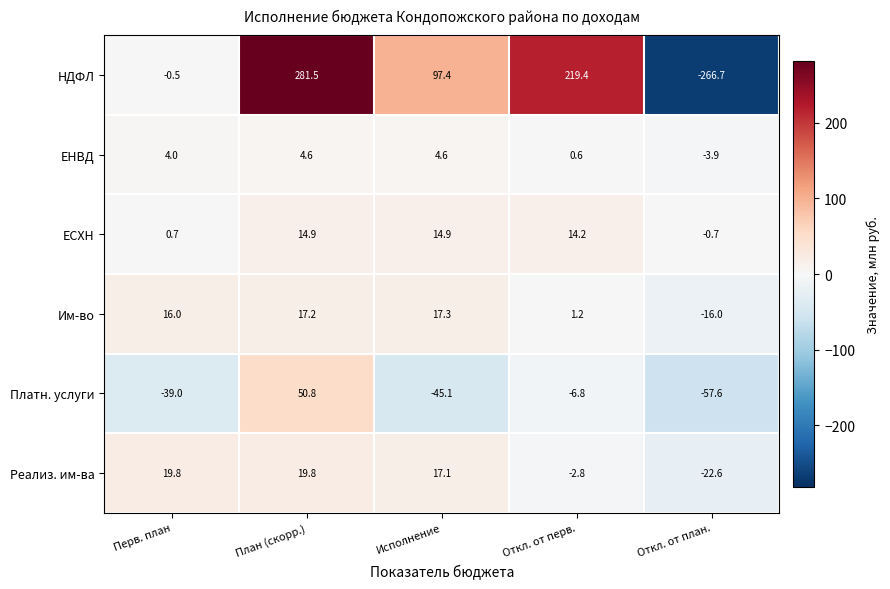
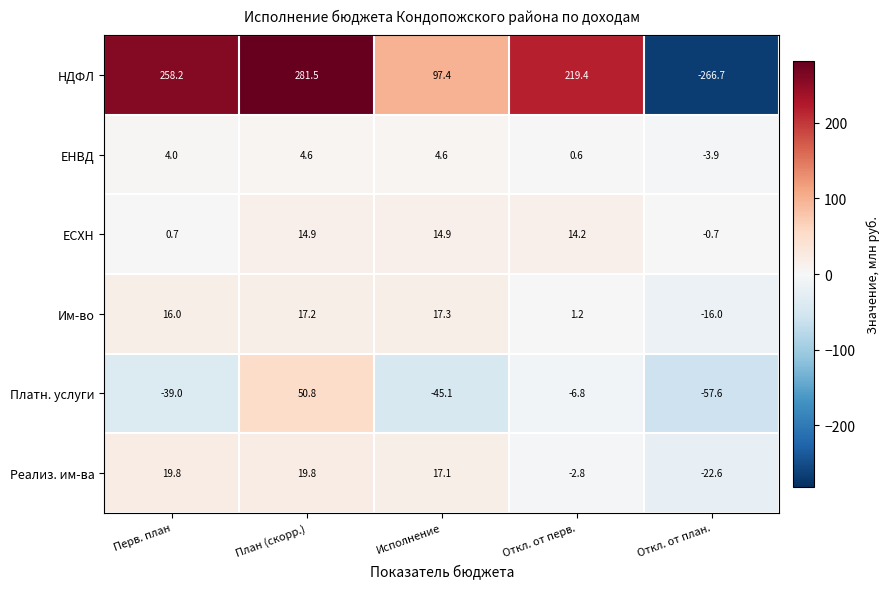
НДФЛ, Перв. план: -0.5 -> 258.2
